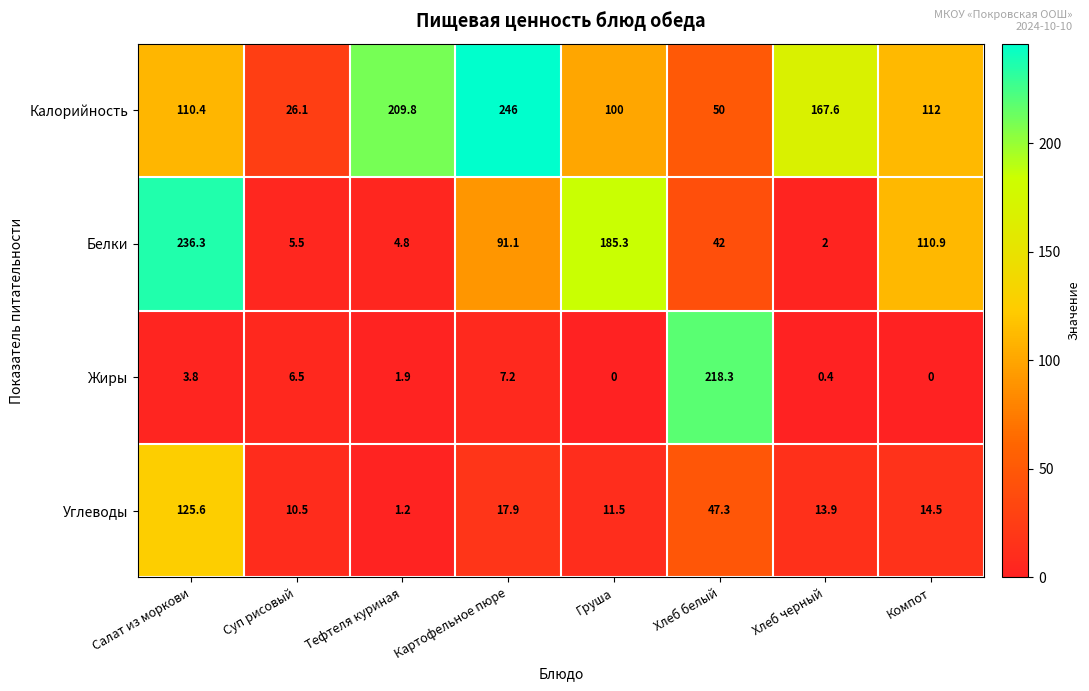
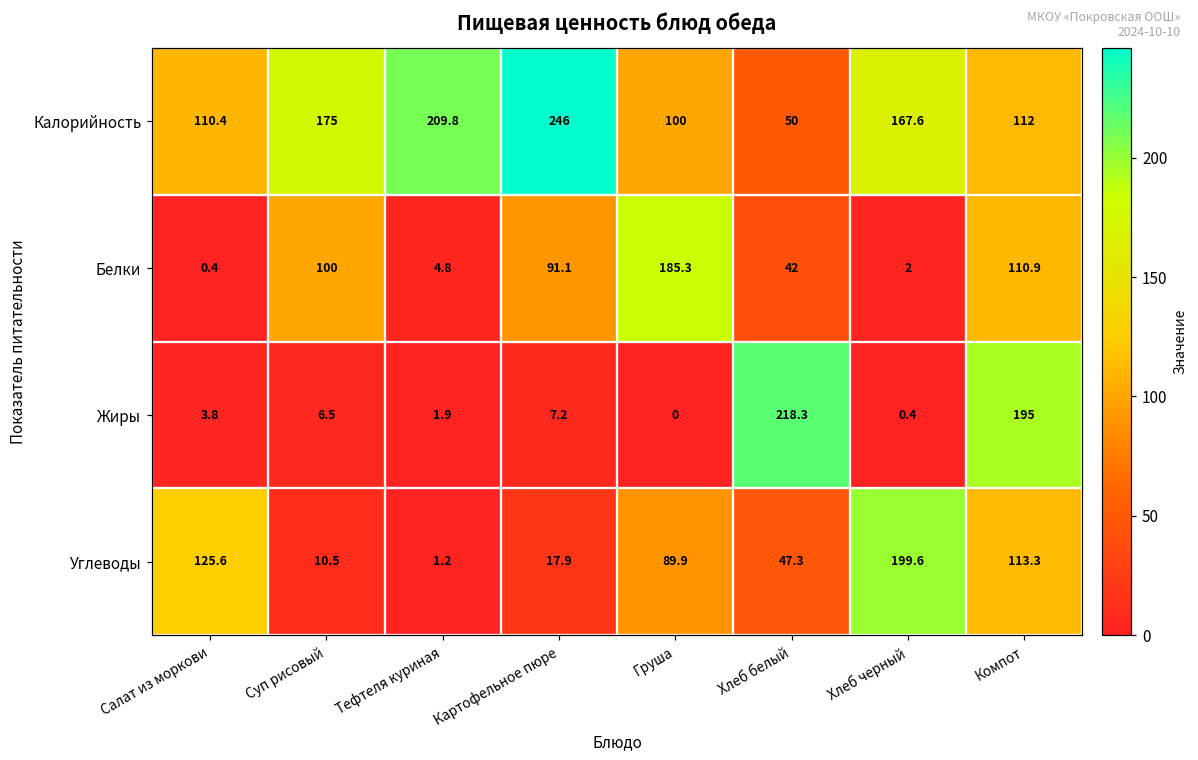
Калорийность, Суп рисовый: 26.1 -> 175
Белки, Салат из моркови: 236.3 -> 0.4
Белки, Суп рисовый: 5.5 -> 100
Жиры, Компот: 0 -> 195
Углеводы, Груша: 11.5 -> 89.9
Углеводы, Хлеб черный: 13.9 -> 199.6
Углеводы, Компот: 14.5 -> 113.3
